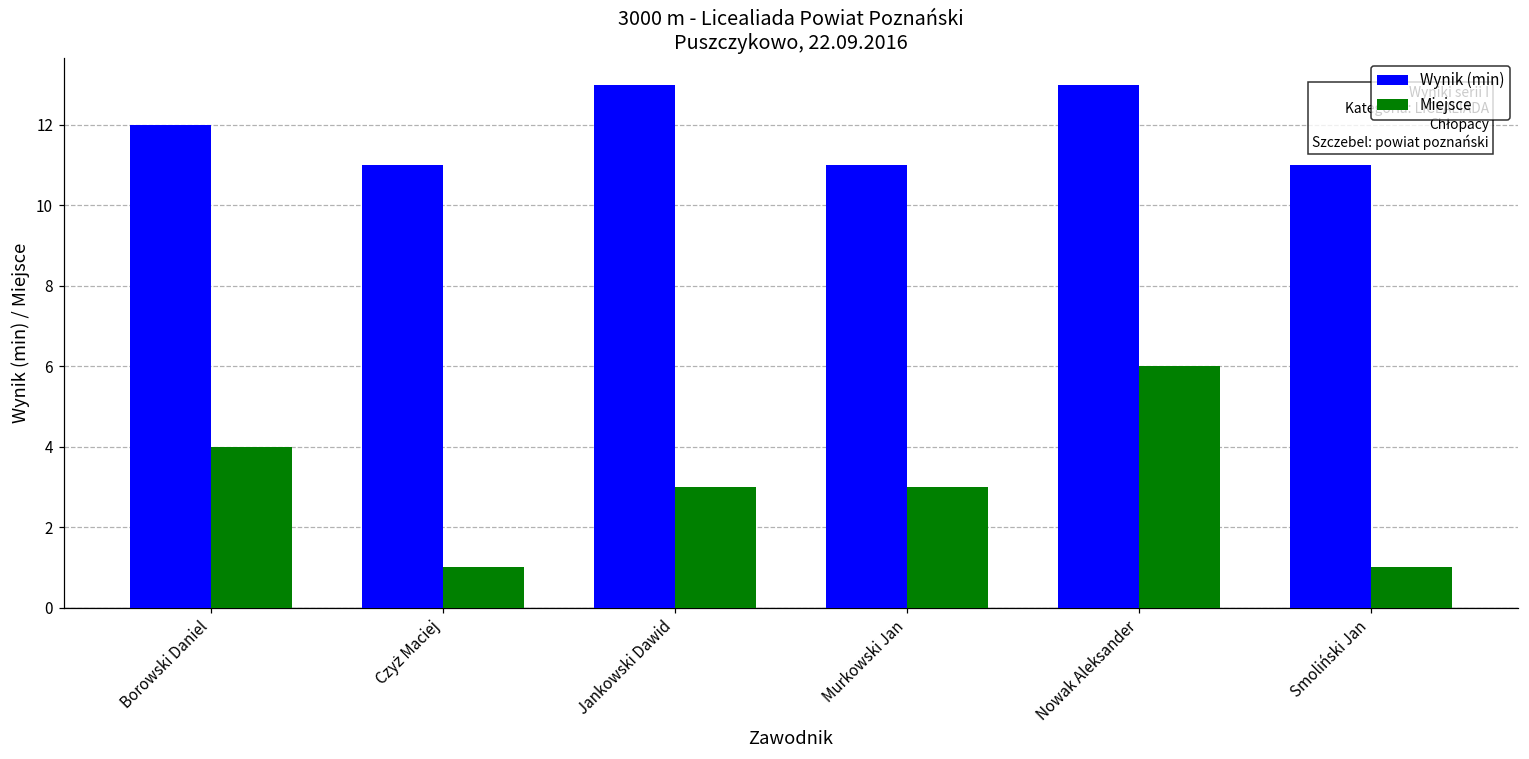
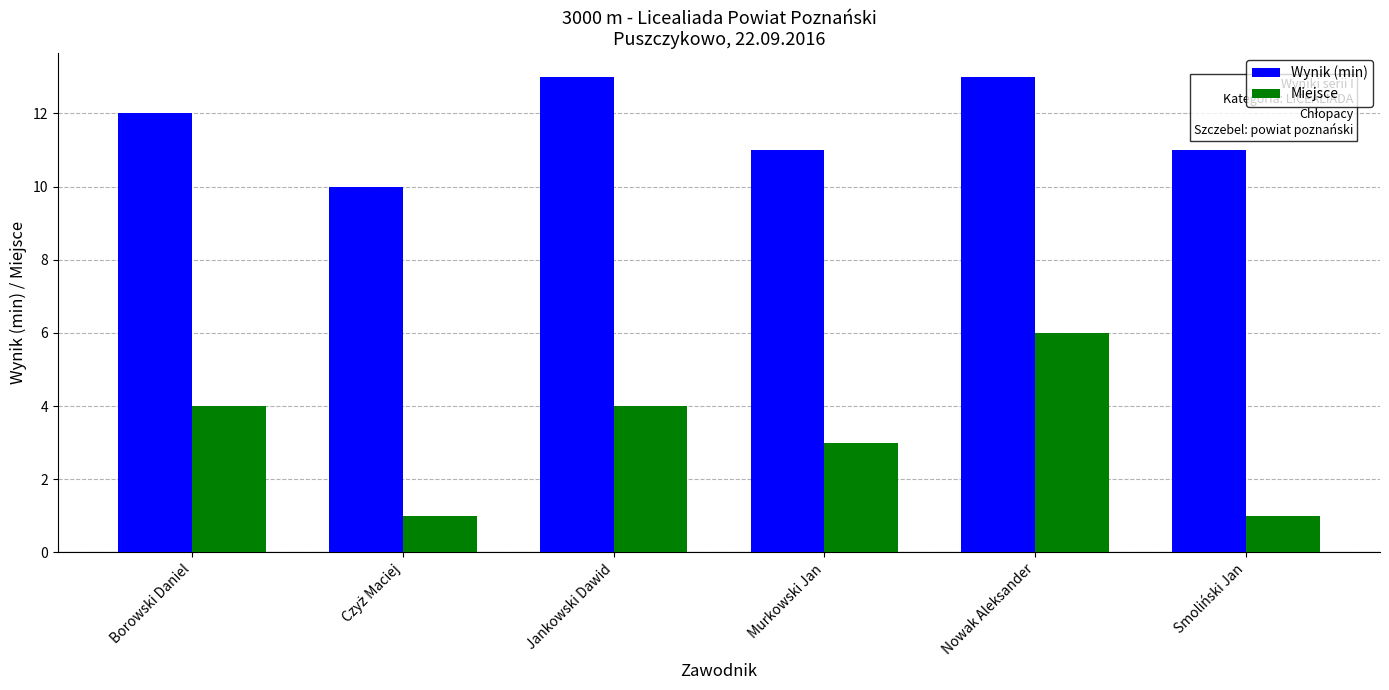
Wynik (min), Czyż Maciej: 11 -> 10
Miejsce, Jankowski Dawid: 3 -> 4
